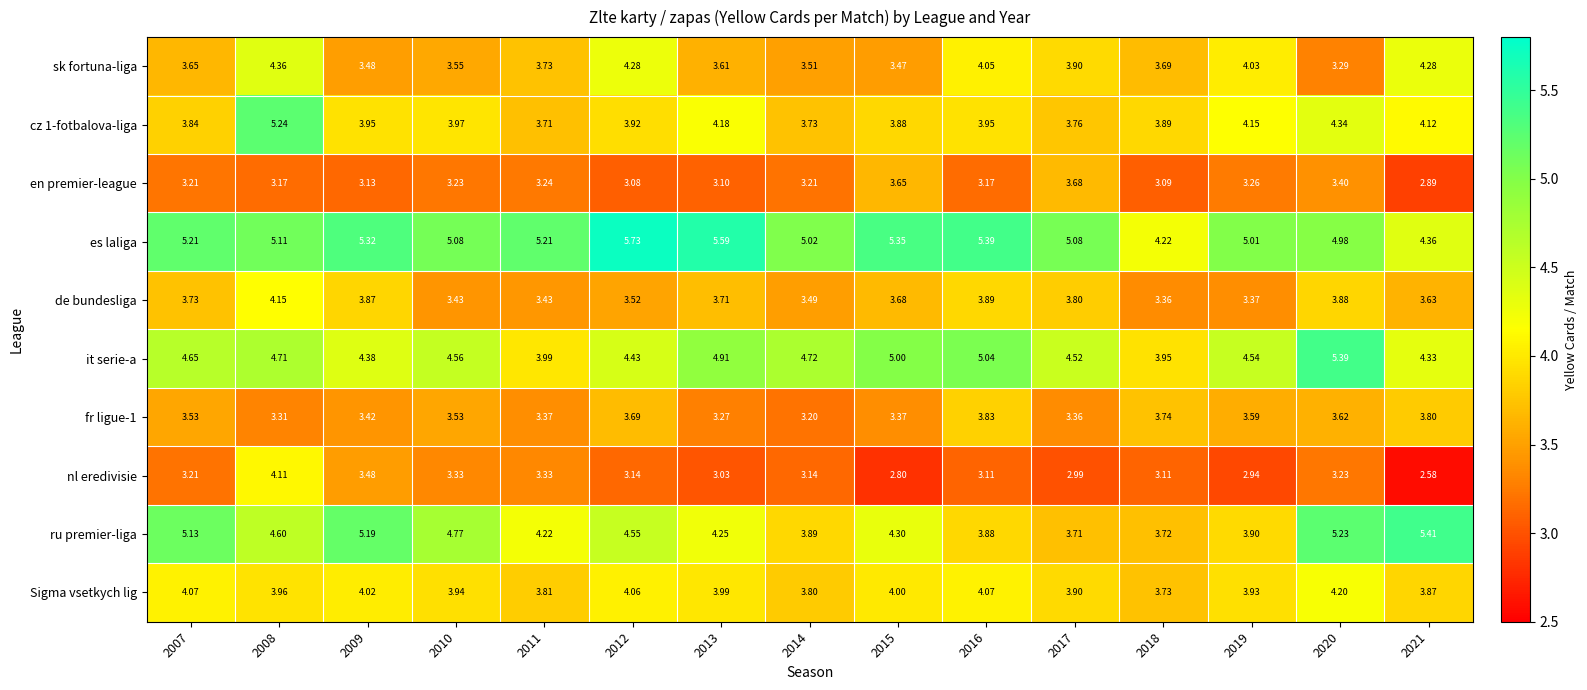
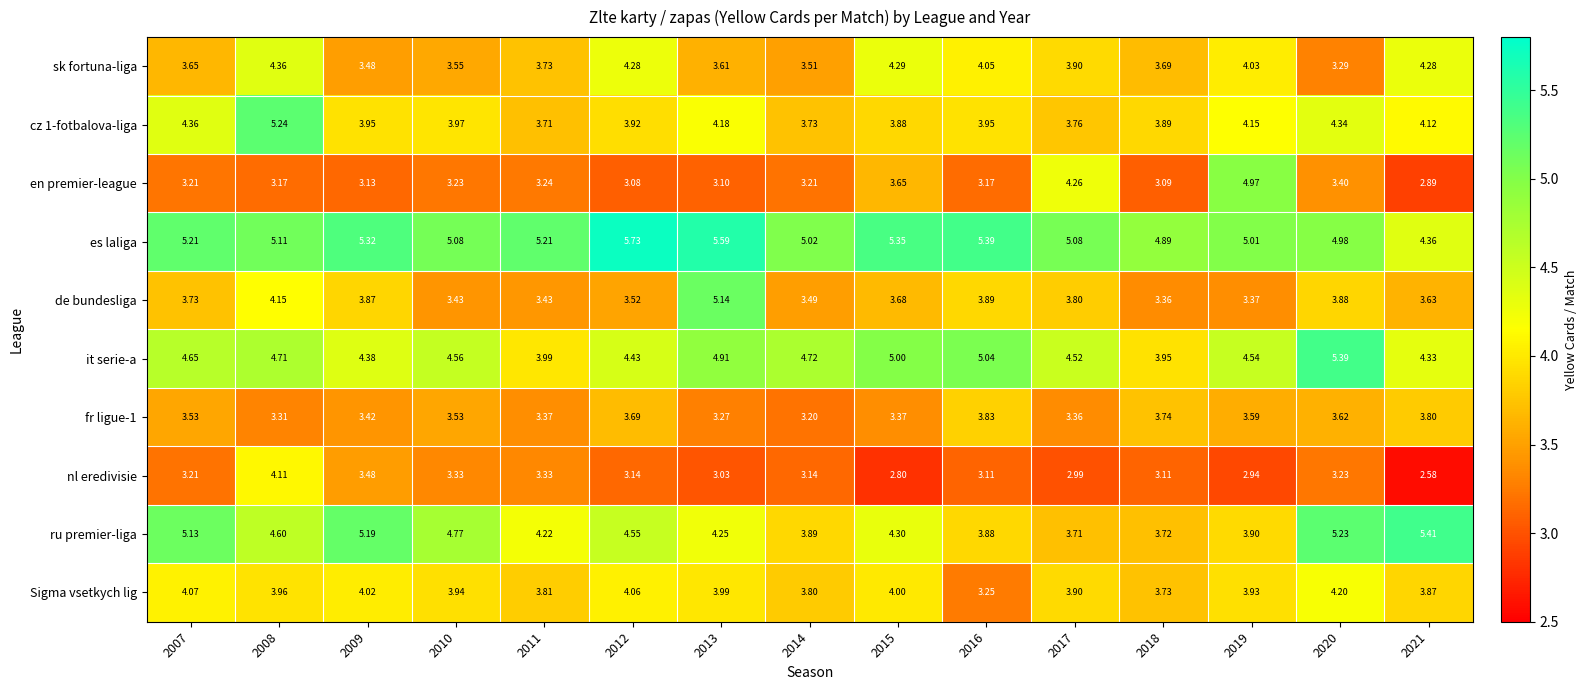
sk fortuna-liga, 2015: 3.47 -> 4.29
cz 1-fotbalova-liga, 2007: 3.84 -> 4.36
en premier-league, 2017: 3.68 -> 4.26
en premier-league, 2019: 3.26 -> 4.97
es laliga, 2018: 4.22 -> 4.89
de bundesliga, 2013: 3.71 -> 5.14
Sigma vsetkych lig, 2016: 4.07 -> 3.25
